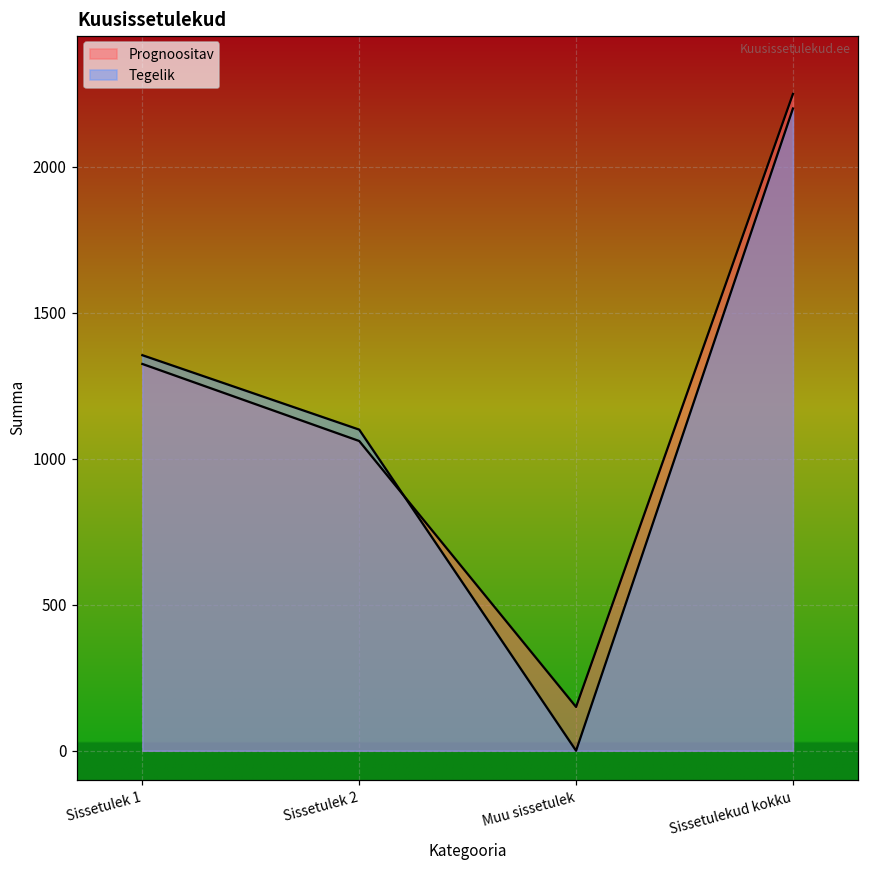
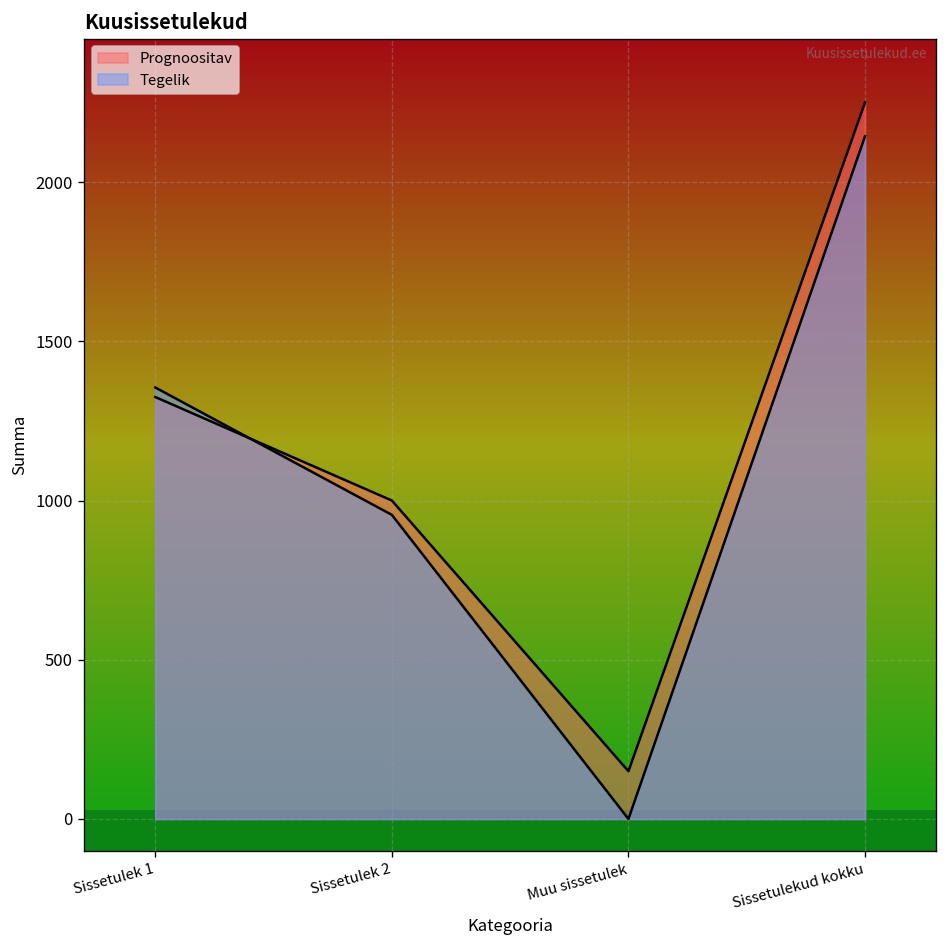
Prognoositav, Sissetulek 2: 1060 -> 1000
Tegelik, Sissetulek 2: 1100 -> 960
Tegelik, Sissetulekud kokku: 2200 -> 2140
